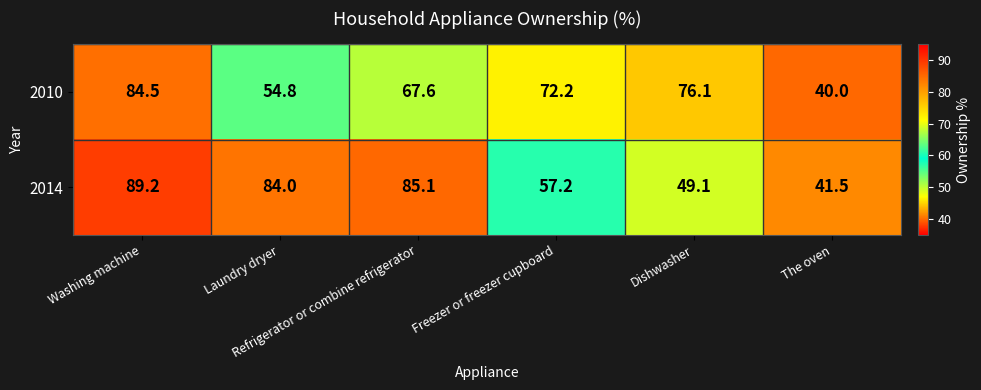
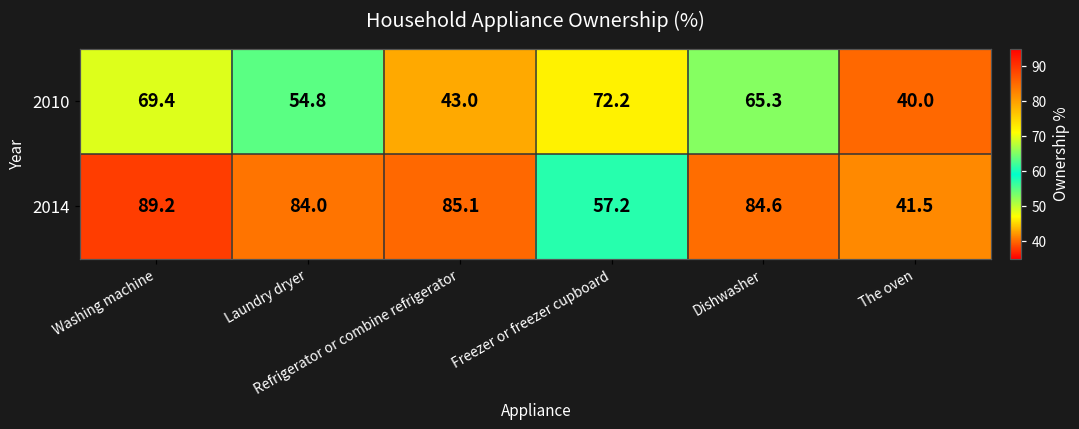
2010, Washing machine: 84.5 -> 69.4
2010, Refrigerator or combine refrigerator: 67.6 -> 43.0
2010, Dishwasher: 76.1 -> 65.3
2014, Dishwasher: 49.1 -> 84.6
